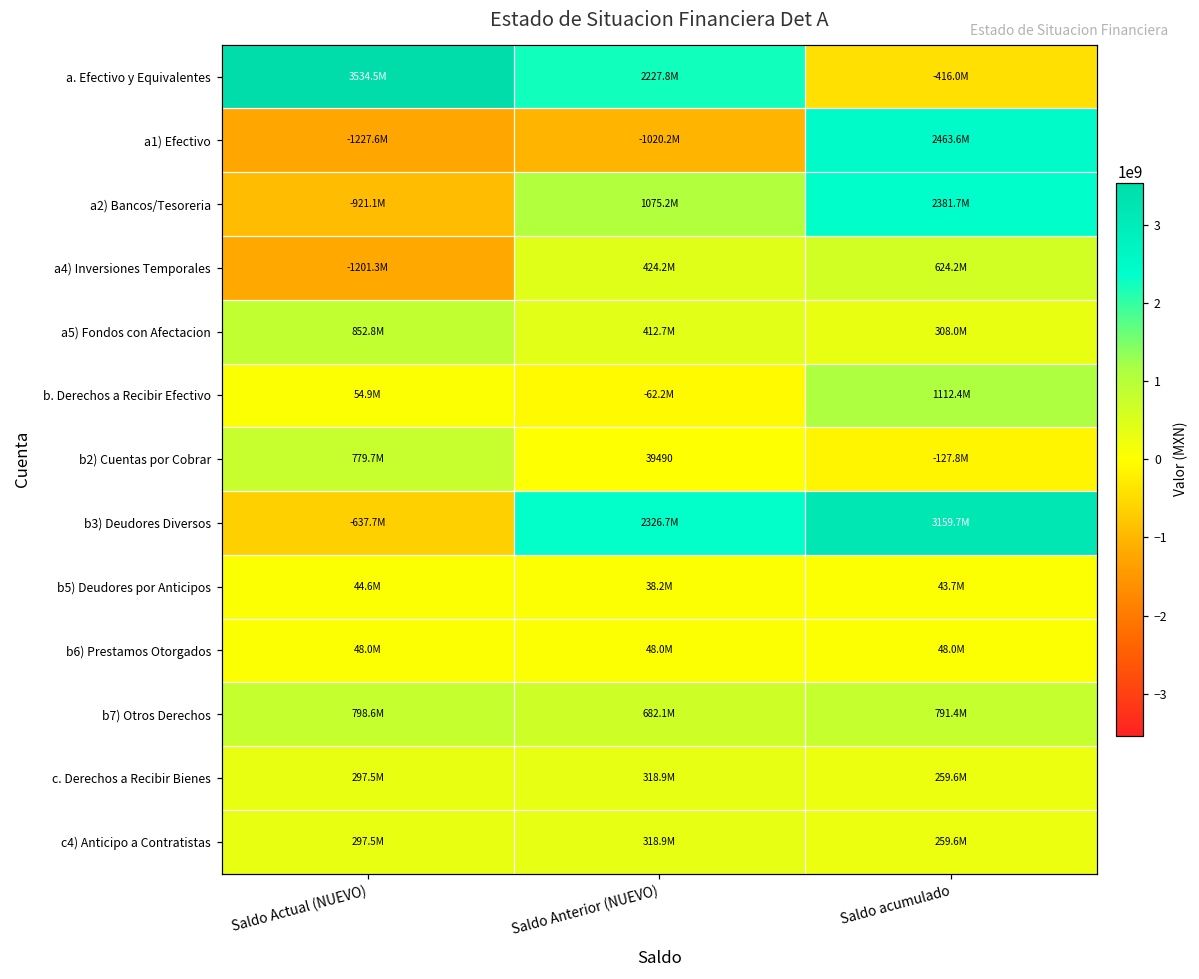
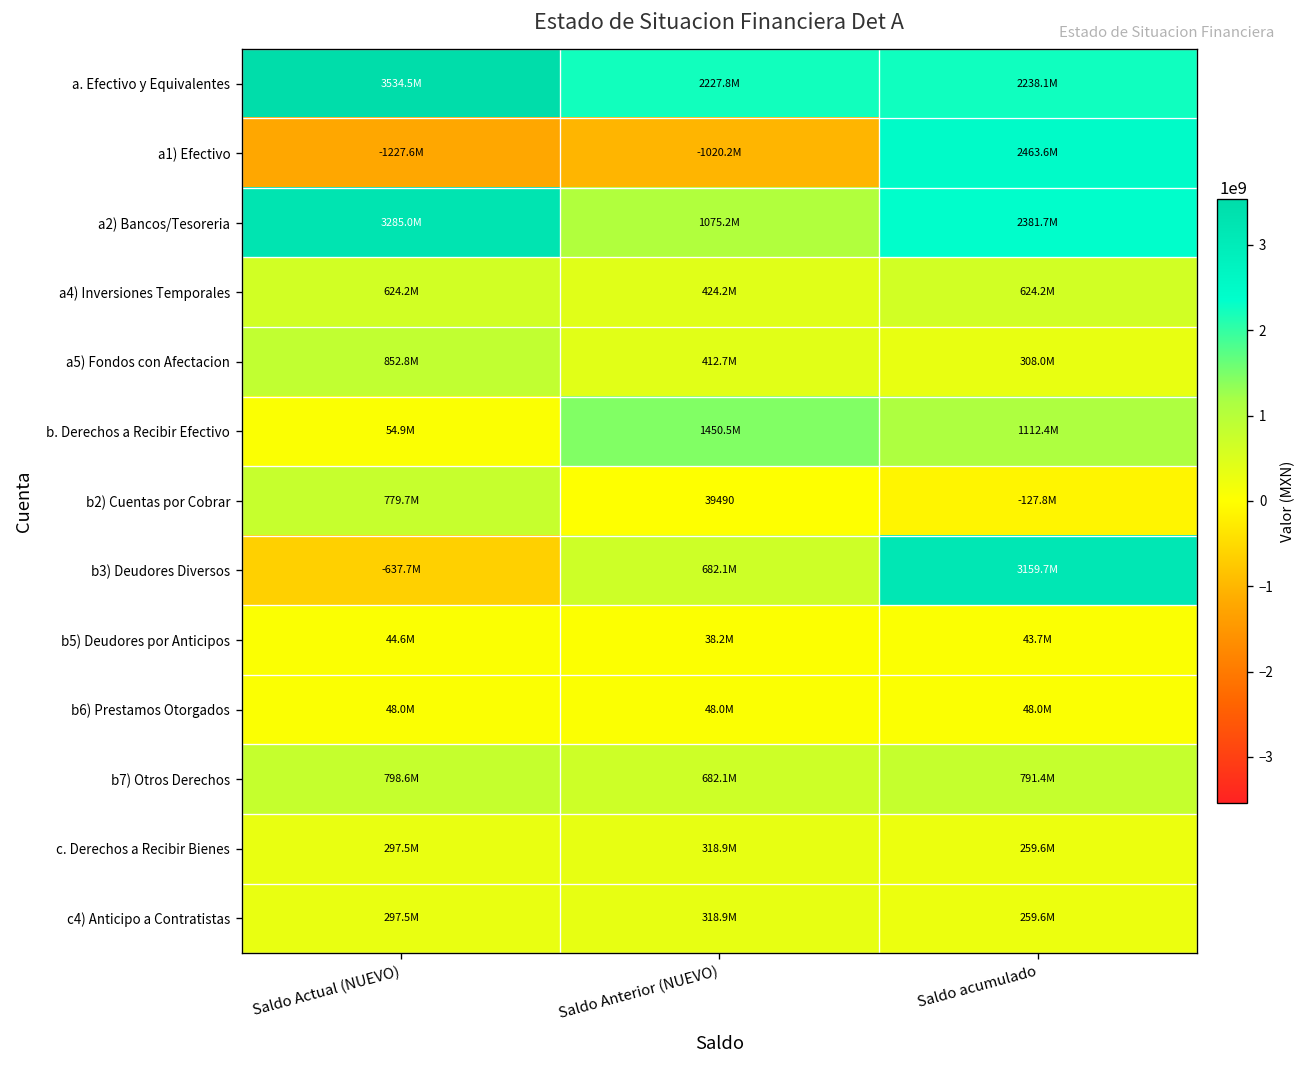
a. Efectivo y Equivalentes, Saldo acumulado: -416.0M -> 2238.1M
a2) Bancos/Tesoreria, Saldo Actual (NUEVO): -921.1M -> 3285.0M
a4) Inversiones Temporales, Saldo Actual (NUEVO): -1201.3M -> 624.2M
b. Derechos a Recibir Efectivo, Saldo Anterior (NUEVO): -62.2M -> 1450.5M
b3) Deudores Diversos, Saldo Anterior (NUEVO): 2326.7M -> 682.1M
